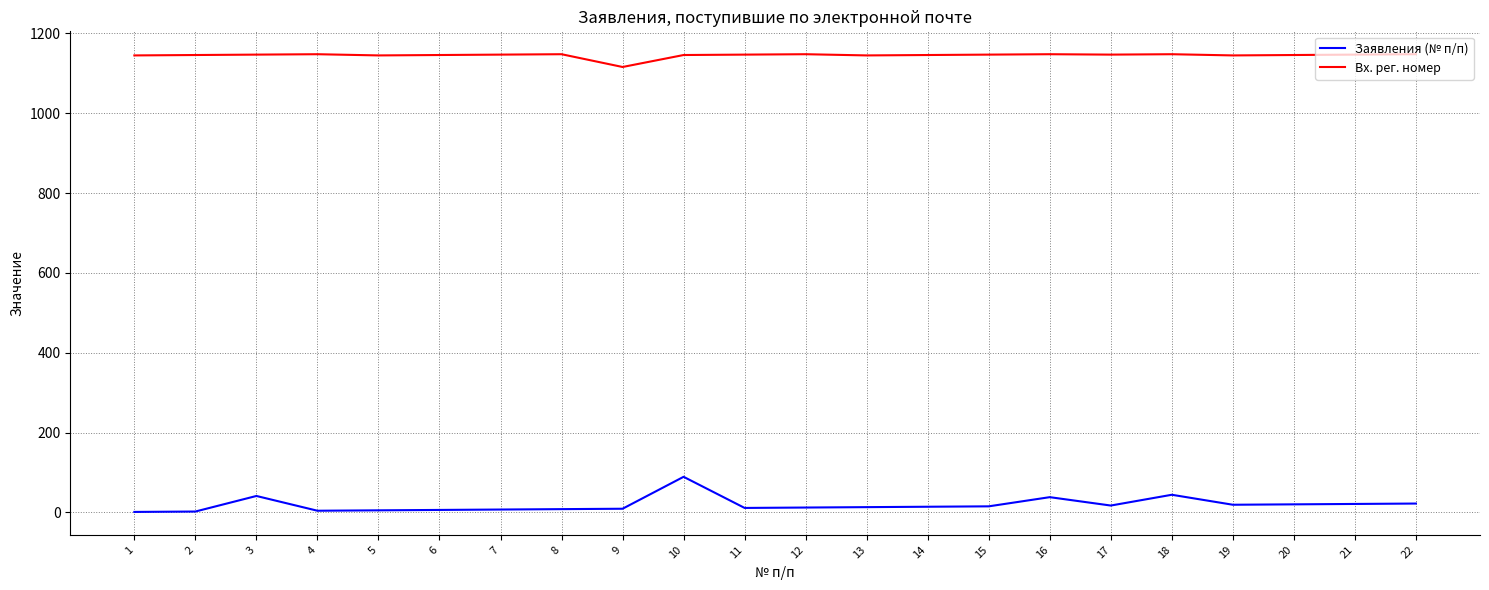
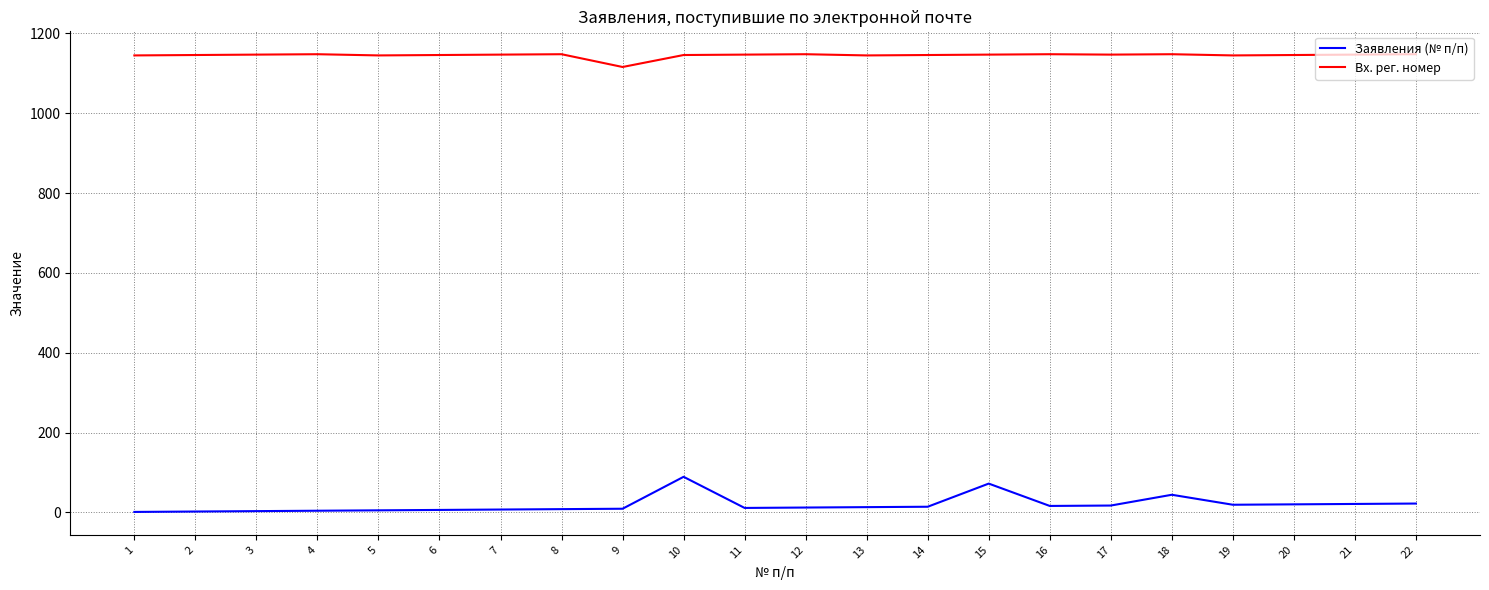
Заявления (№ п/п), 3: 40 -> 0
Заявления (№ п/п), 15: 20 -> 70
Заявления (№ п/п), 16: 40 -> 20
